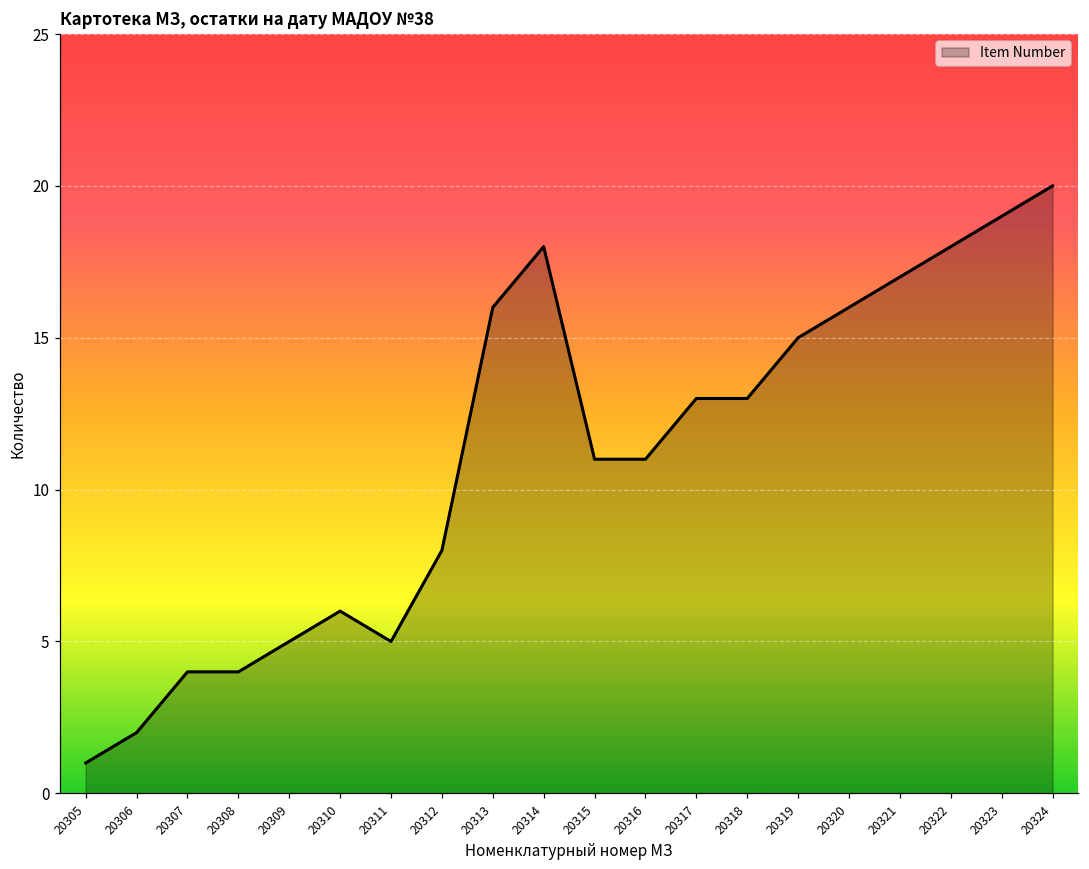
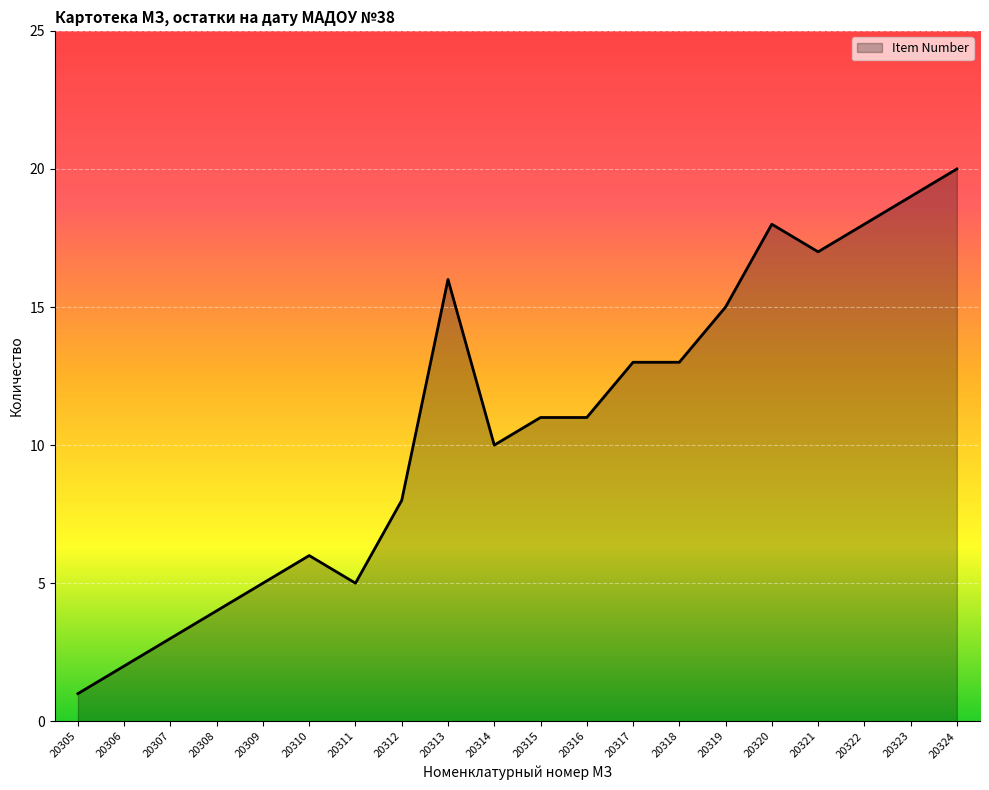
20307: 4 -> 3
20314: 18 -> 10
20320: 16 -> 18
